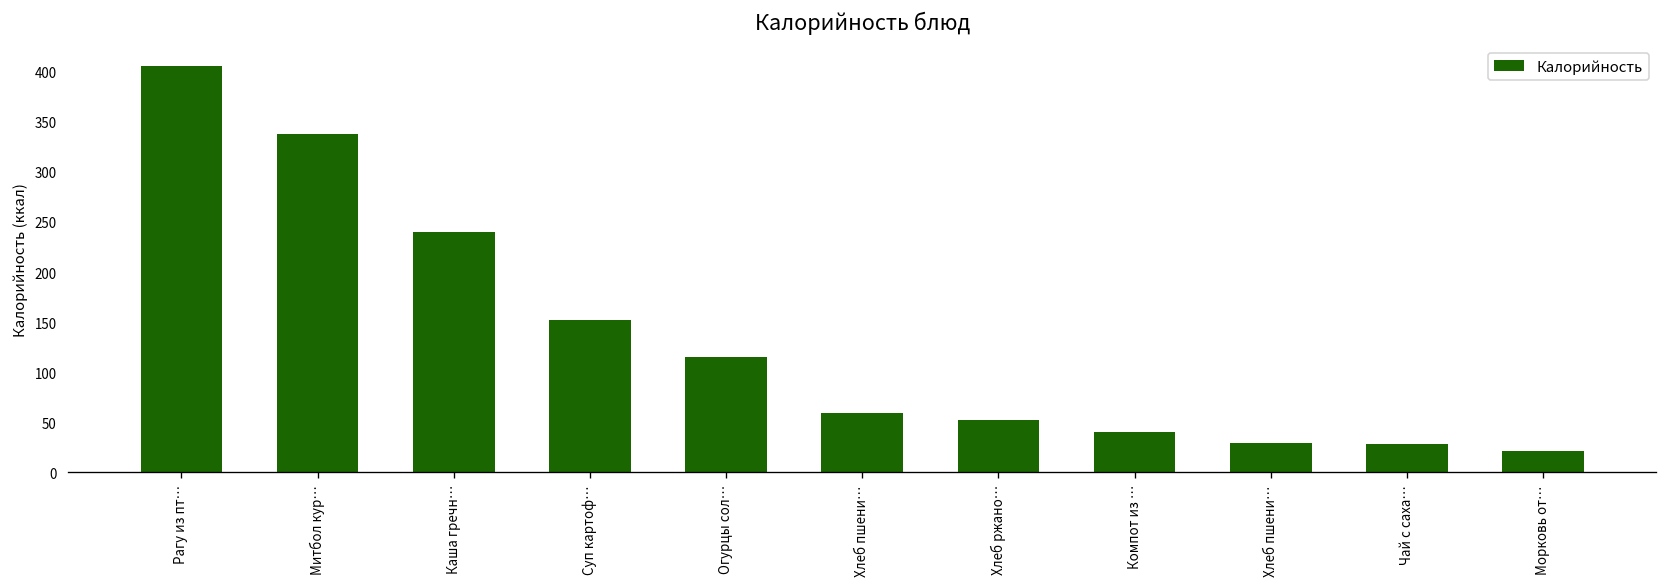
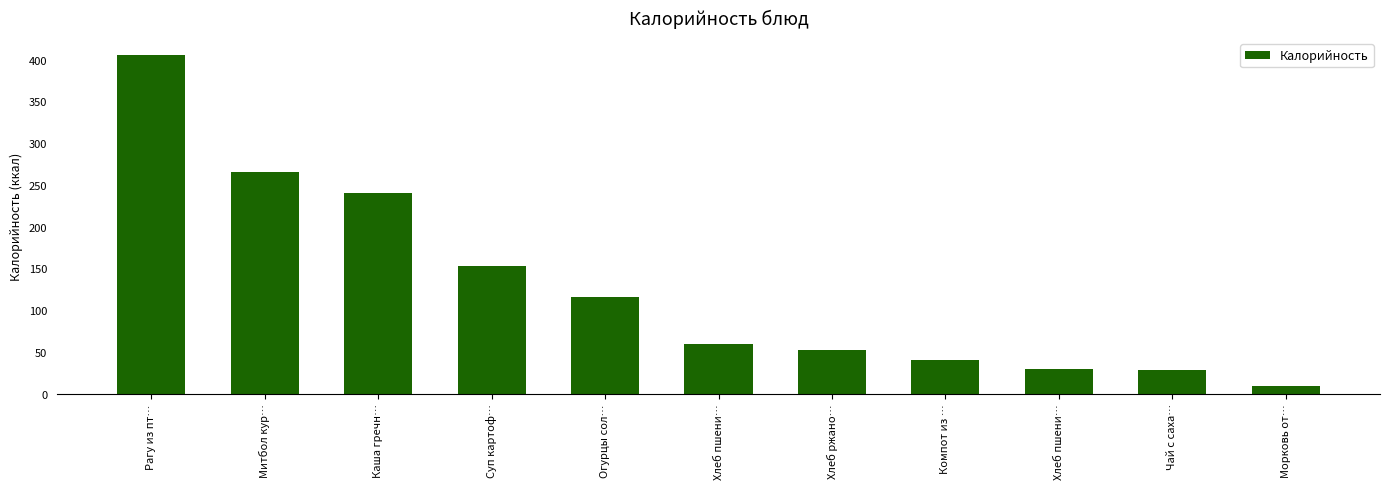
Митбол кур…: 340 -> 270
Морковь от…: 20 -> 10
